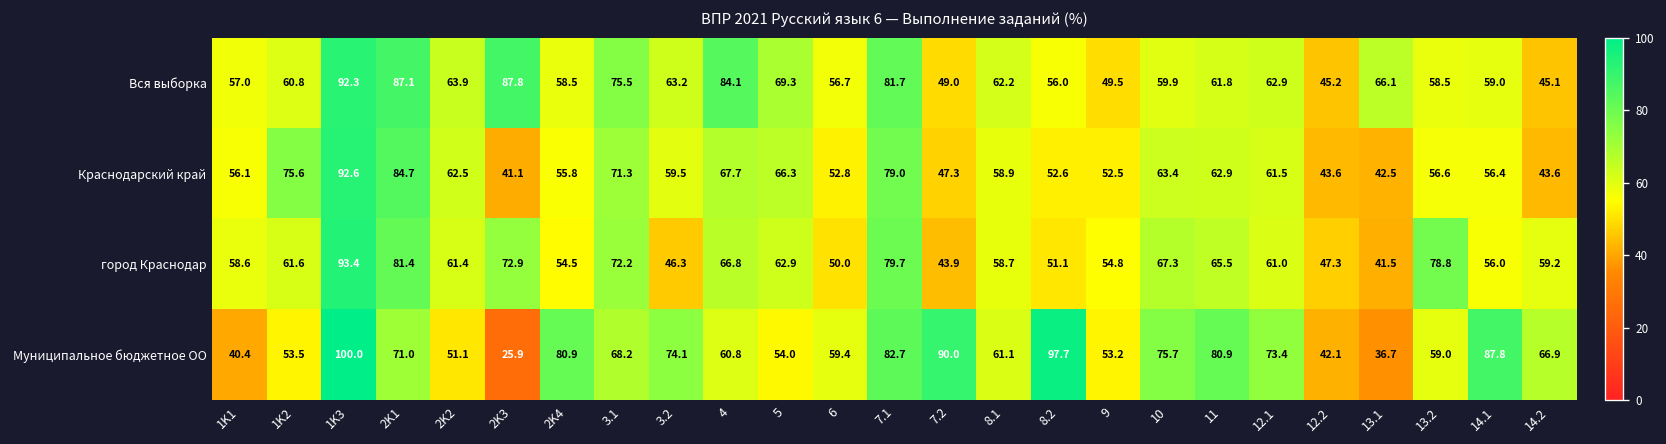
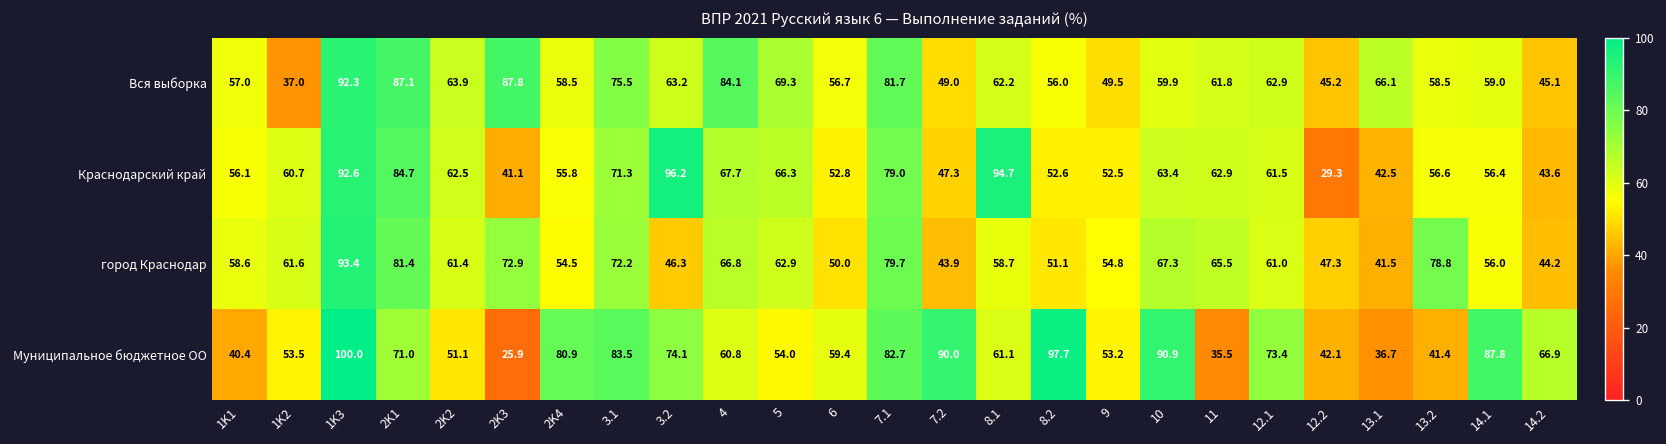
Вся выборка, 1K2: 60.8 -> 37.0
Краснодарский край, 1K2: 75.6 -> 60.7
Краснодарский край, 3.2: 59.5 -> 96.2
Краснодарский край, 8.1: 58.9 -> 94.7
Краснодарский край, 12.2: 43.6 -> 29.3
город Краснодар, 14.2: 59.2 -> 44.2
Муниципальное бюджетное ОО, 3.1: 68.2 -> 83.5
Муниципальное бюджетное ОО, 10: 75.7 -> 90.9
Муниципальное бюджетное ОО, 11: 80.9 -> 35.5
Муниципальное бюджетное ОО, 13.2: 59.0 -> 41.4
